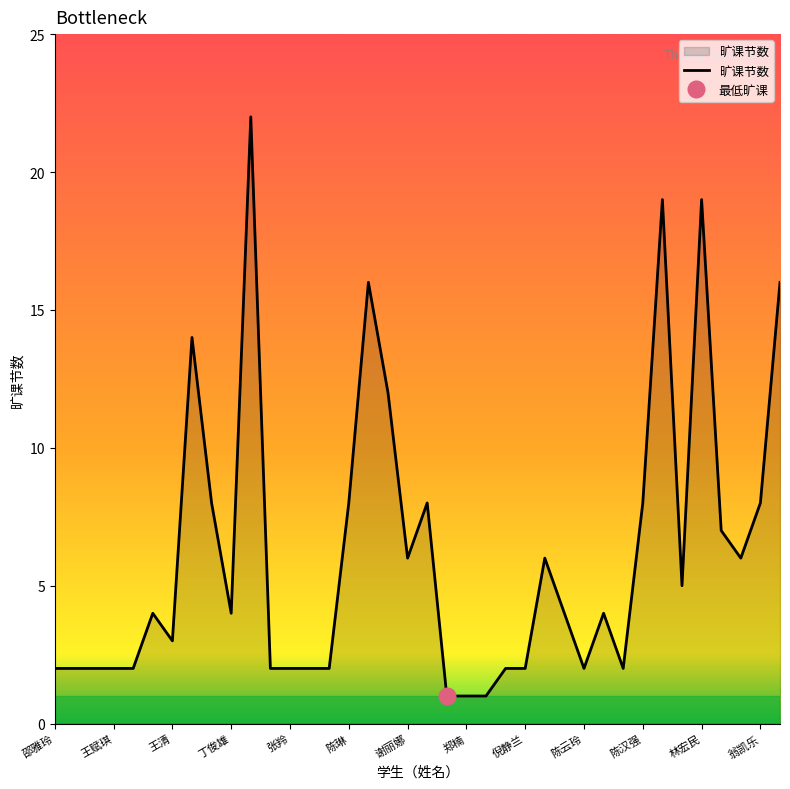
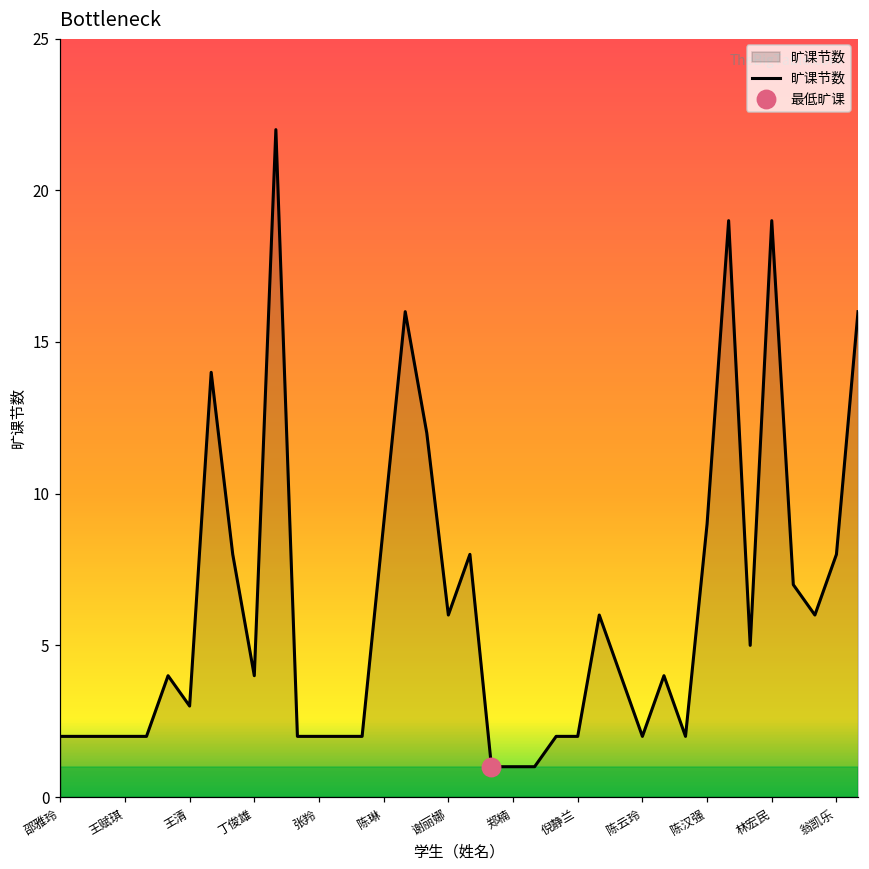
旷课节数, 陈琳: 8 -> 9
旷课节数, 陈汉强: 8 -> 9
